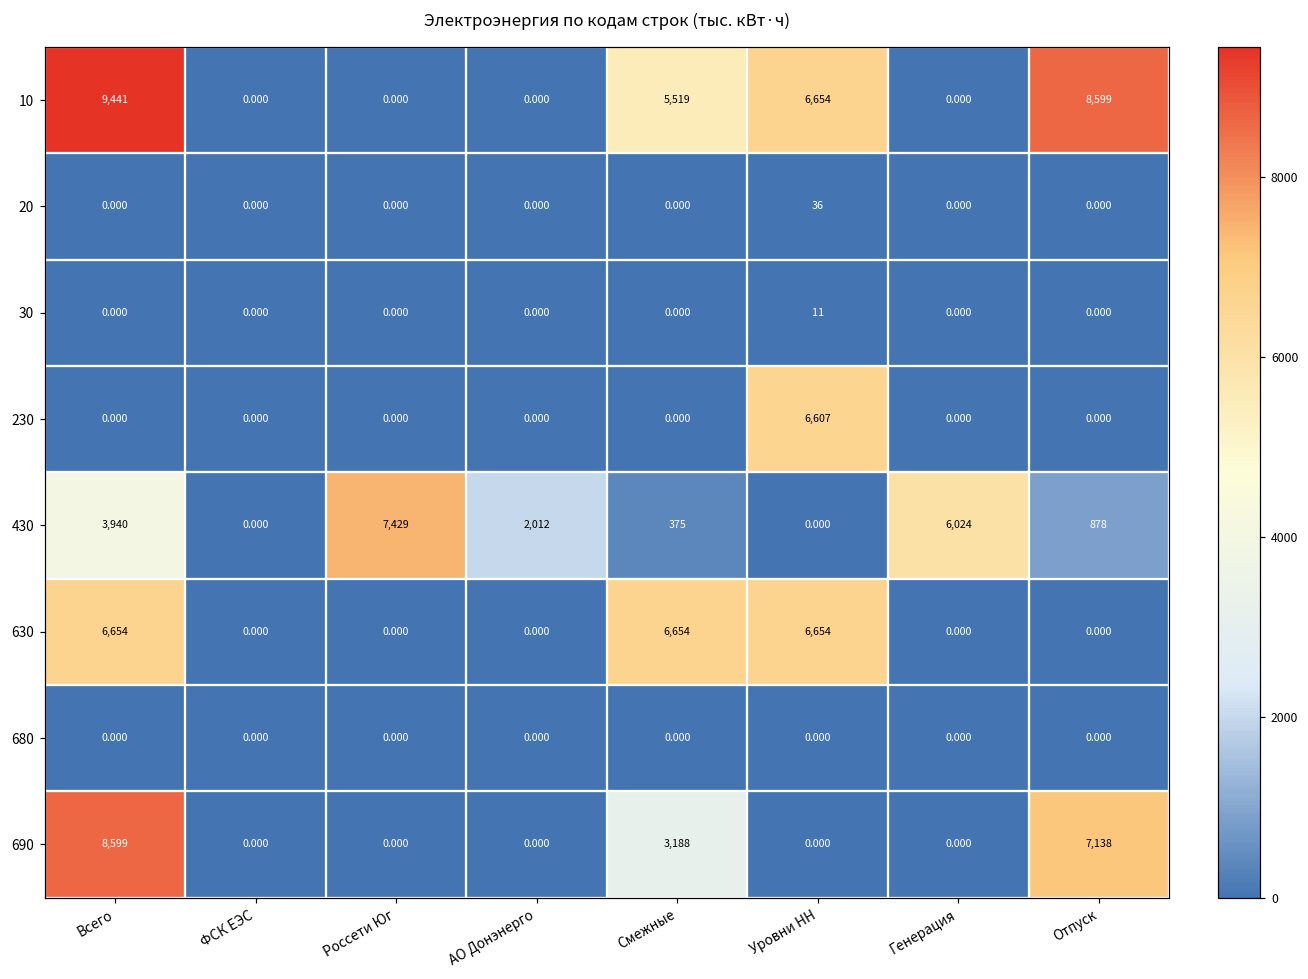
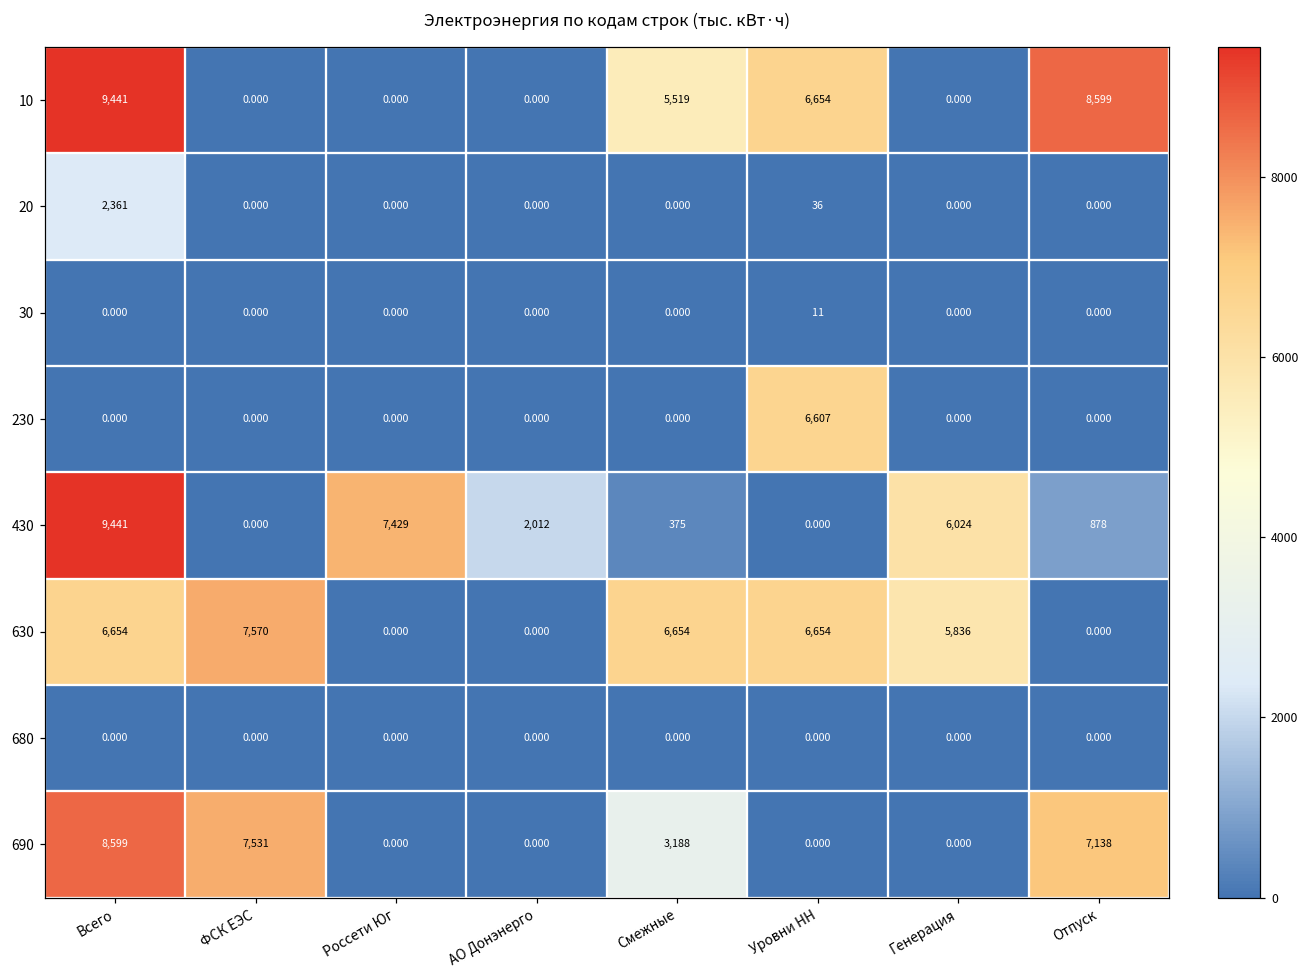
20, Всего: 0.000 -> 2,361
430, Всего: 3,940 -> 9,441
630, ФСК ЕЭС: 0.000 -> 7,570
630, Генерация: 0.000 -> 5,836
690, ФСК ЕЭС: 0.000 -> 7,531
